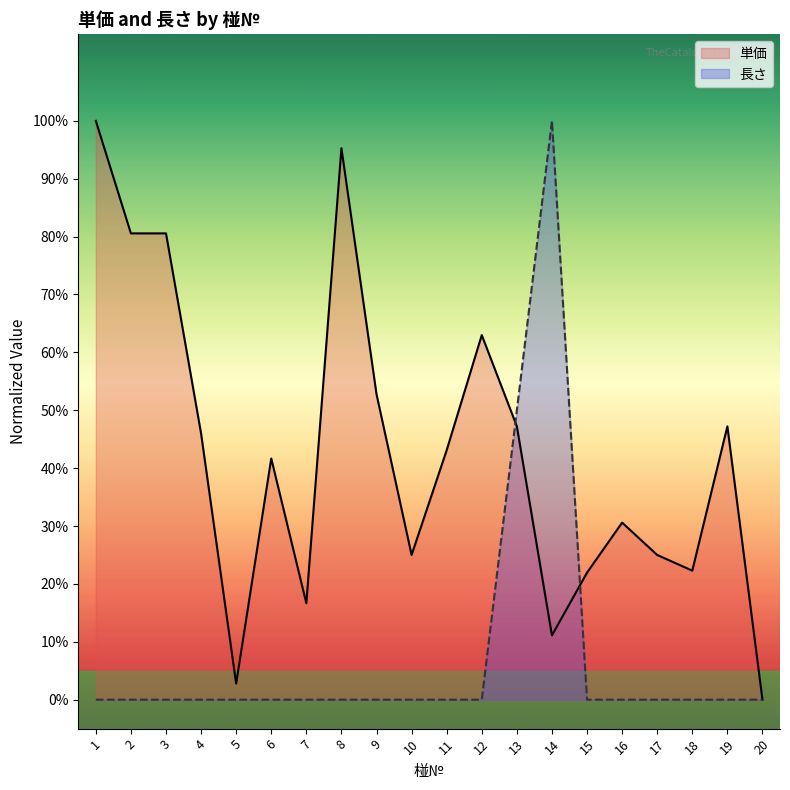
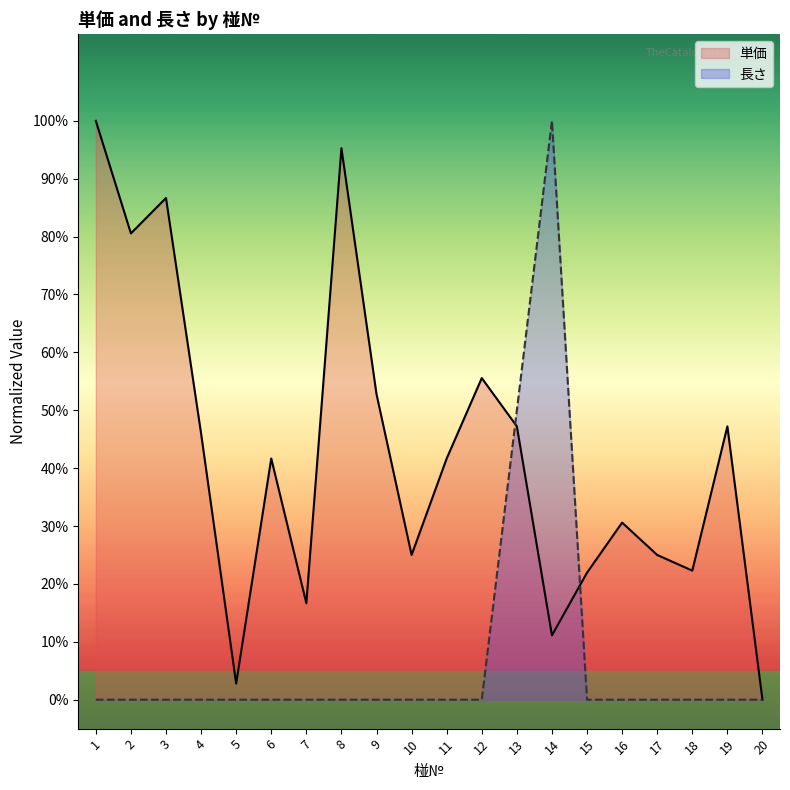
単価, 3: 81% -> 87%
単価, 11: 43% -> 42%
単価, 12: 63% -> 56%
